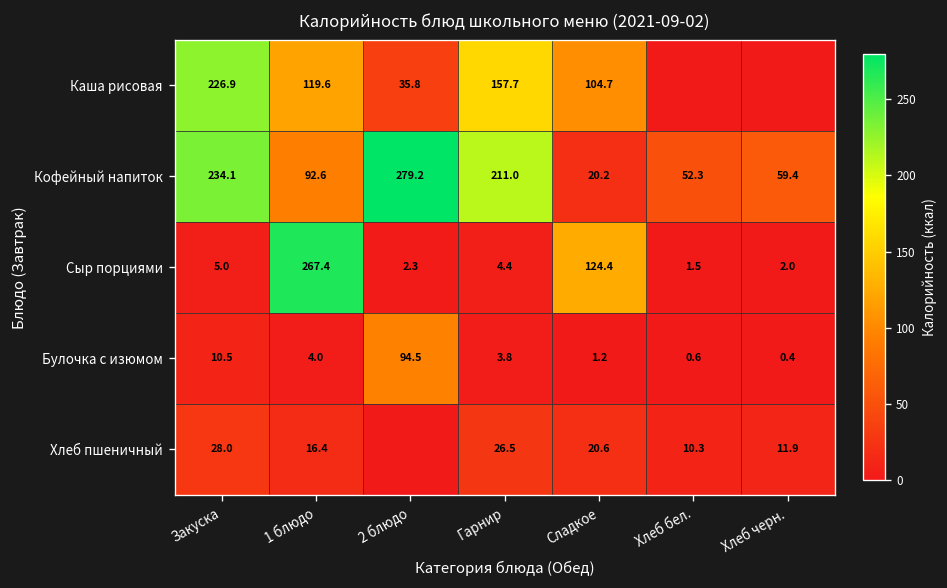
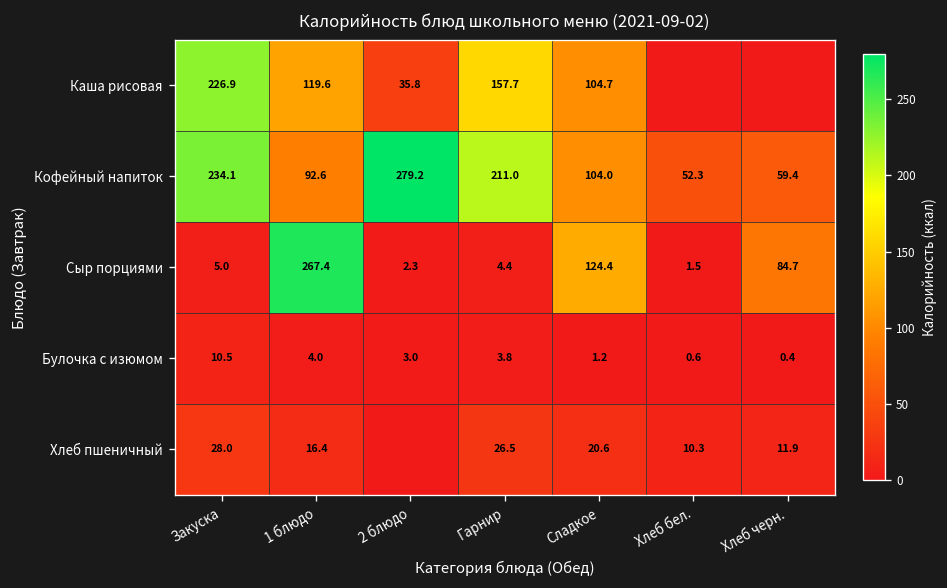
Кофейный напиток, Сладкое: 20.2 -> 104.0
Сыр порциями, Хлеб черн.: 2.0 -> 84.7
Булочка с изюмом, 2 блюдо: 94.5 -> 3.0
